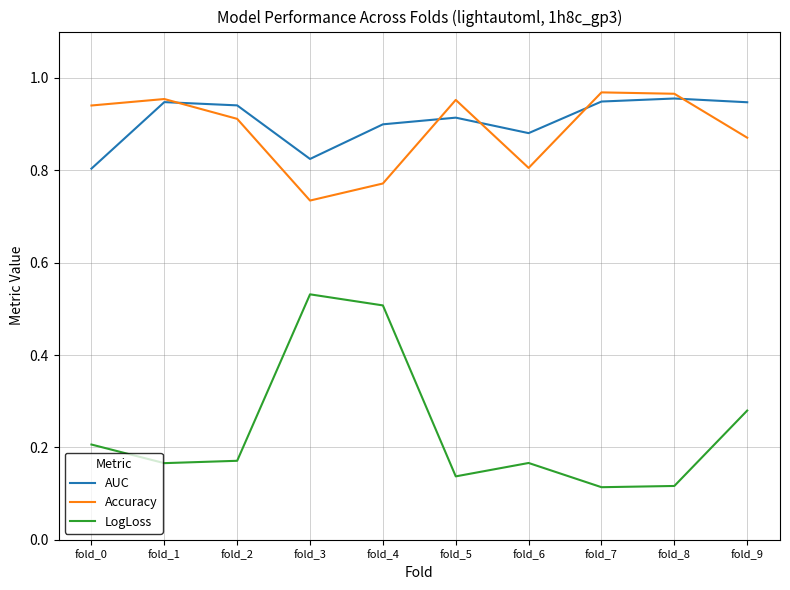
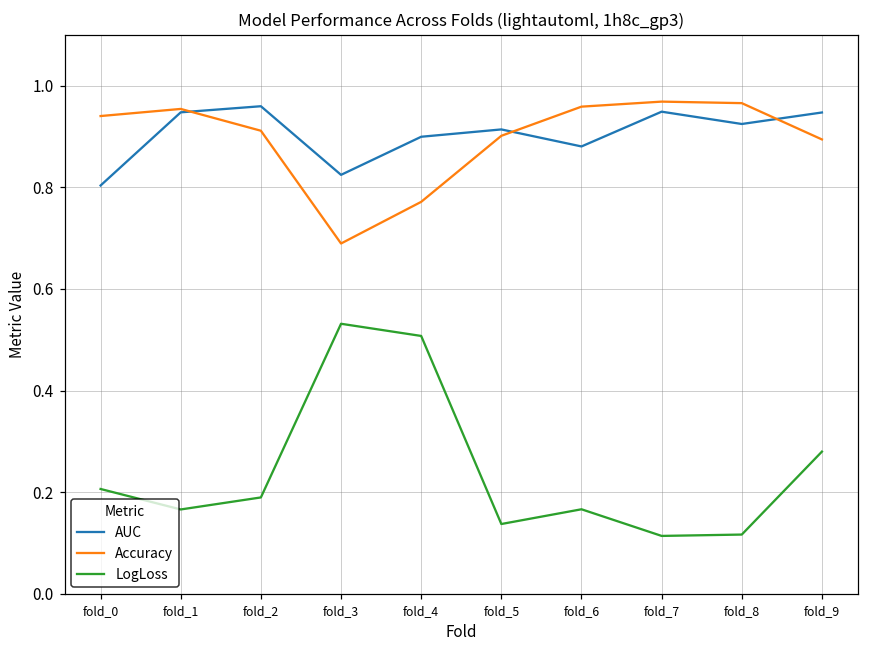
AUC, fold_2: 0.94 -> 0.96
LogLoss, fold_2: 0.17 -> 0.19
Accuracy, fold_3: 0.73 -> 0.69
Accuracy, fold_5: 0.95 -> 0.90
Accuracy, fold_6: 0.80 -> 0.96
AUC, fold_8: 0.96 -> 0.92
Accuracy, fold_9: 0.87 -> 0.89
